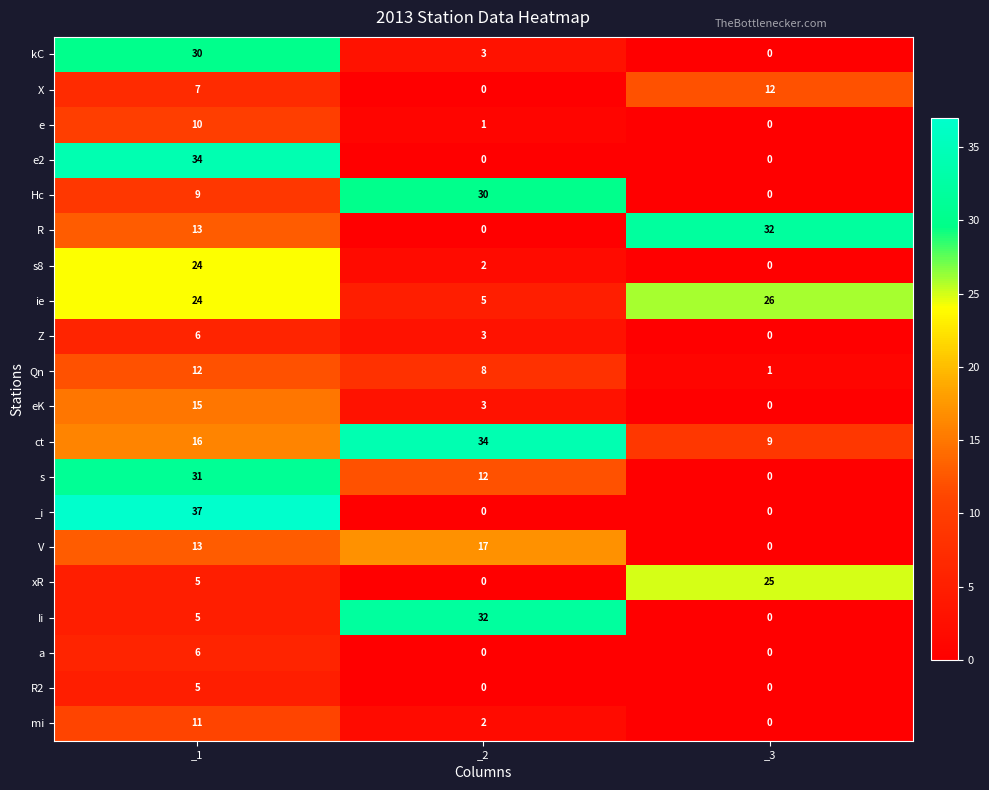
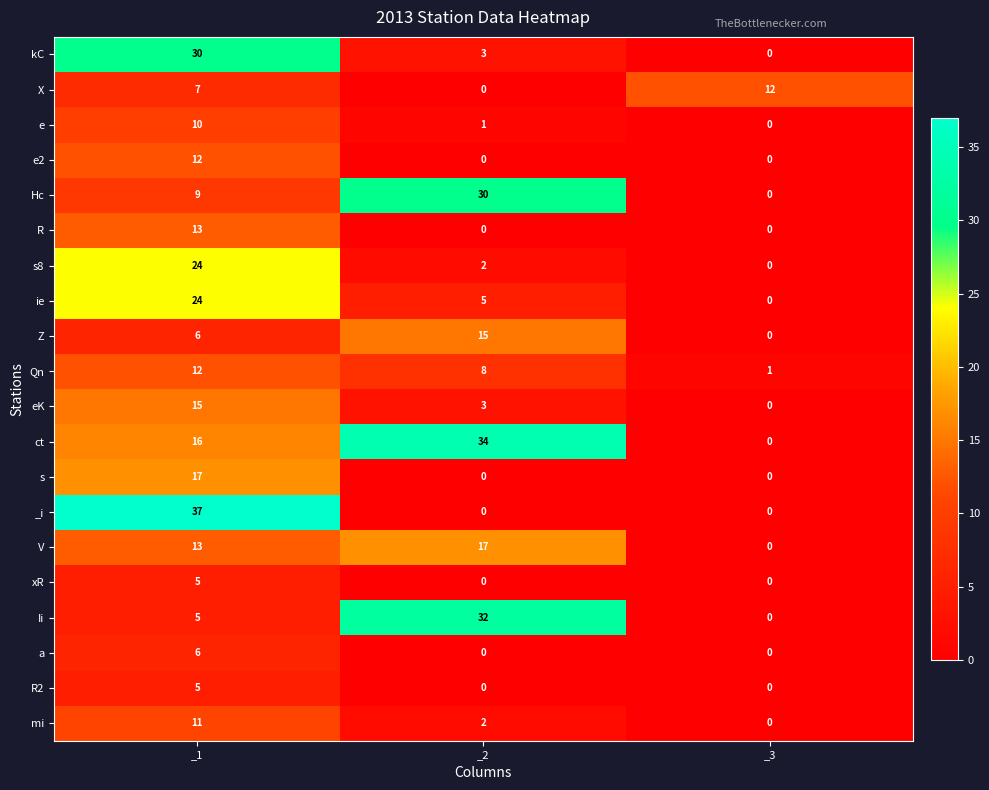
e2, _1: 34 -> 12
R, _3: 32 -> 0
ie, _3: 26 -> 0
Z, _2: 3 -> 15
ct, _3: 9 -> 0
s, _1: 31 -> 17
s, _2: 12 -> 0
xR, _3: 25 -> 0
